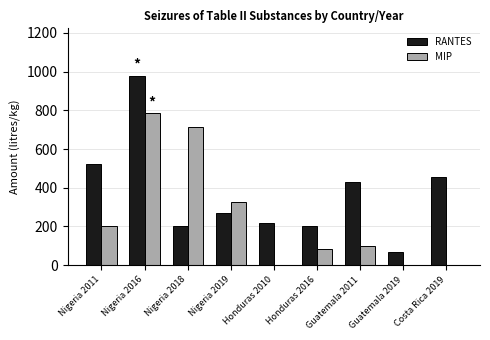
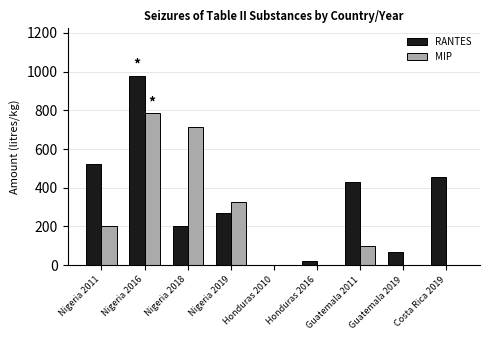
RANTES, Honduras 2010: 220 -> 0
RANTES, Honduras 2016: 200 -> 20
MIP, Honduras 2016: 80 -> 0
